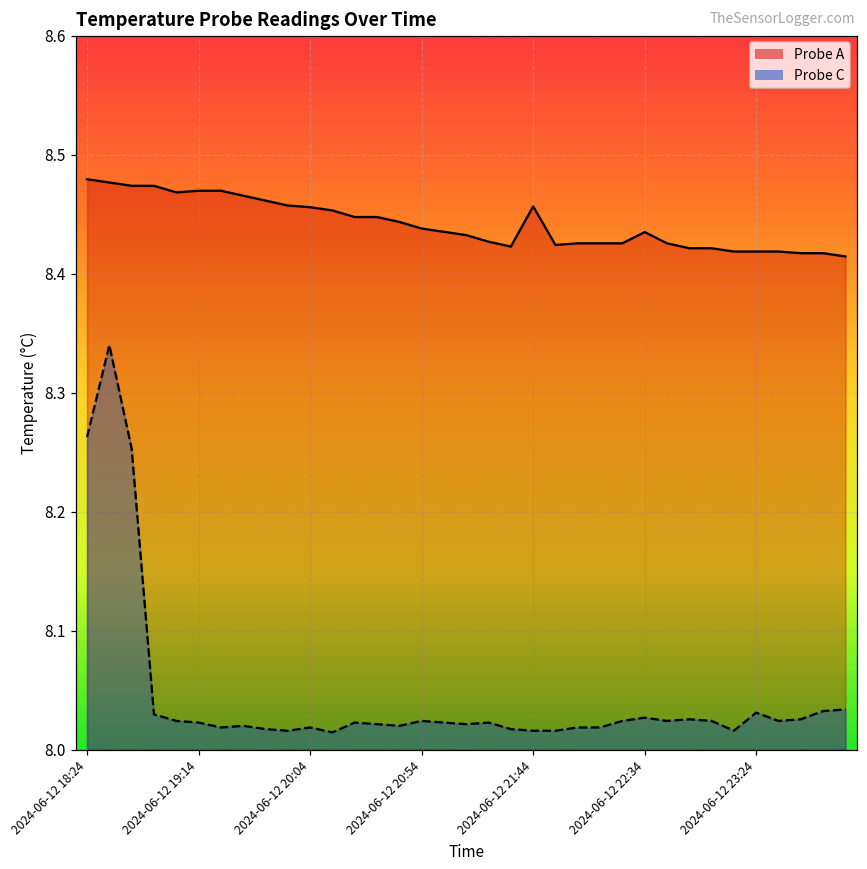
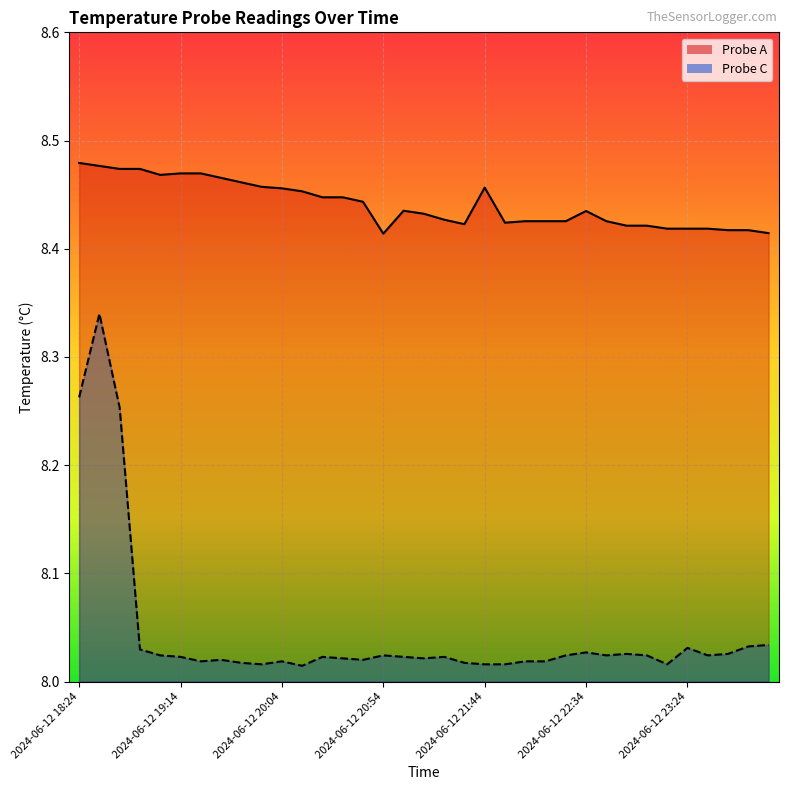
Probe A, 2024-06-12 20:54: 8.438 -> 8.414
